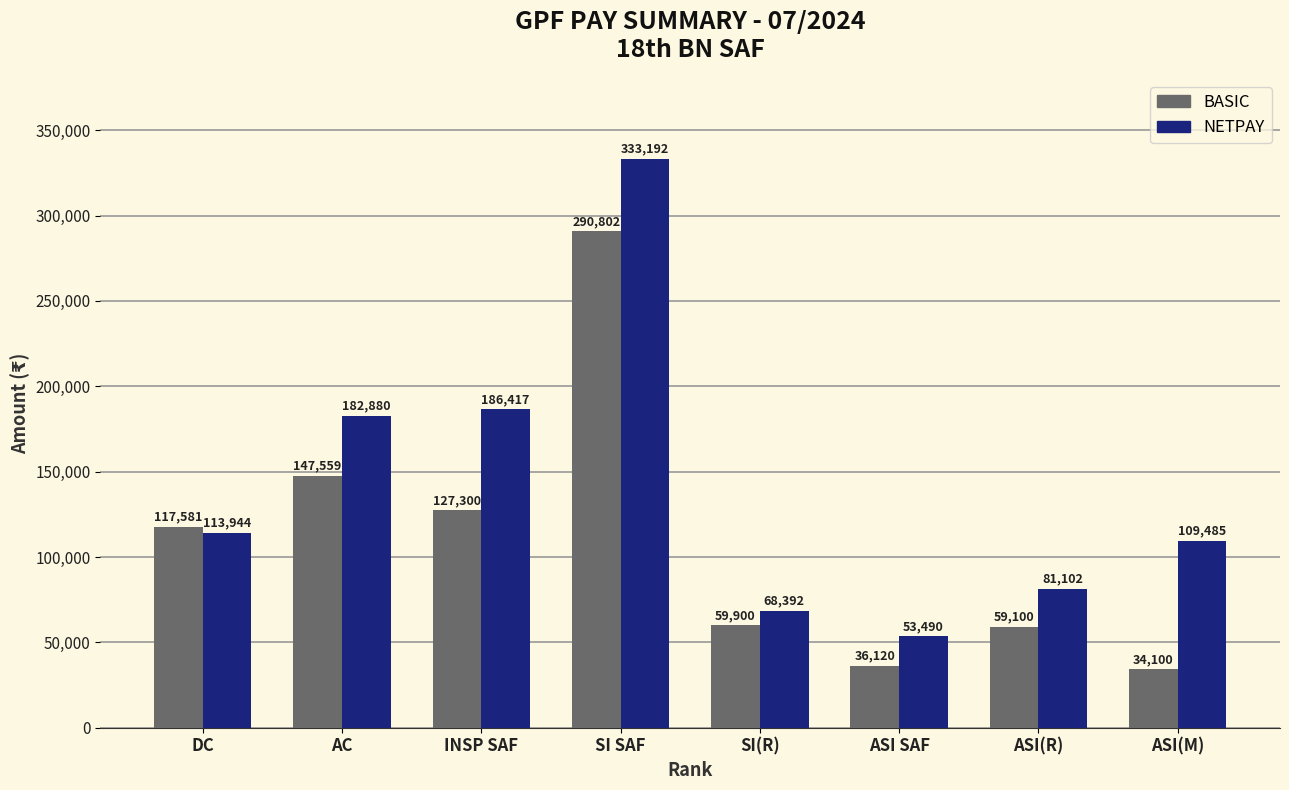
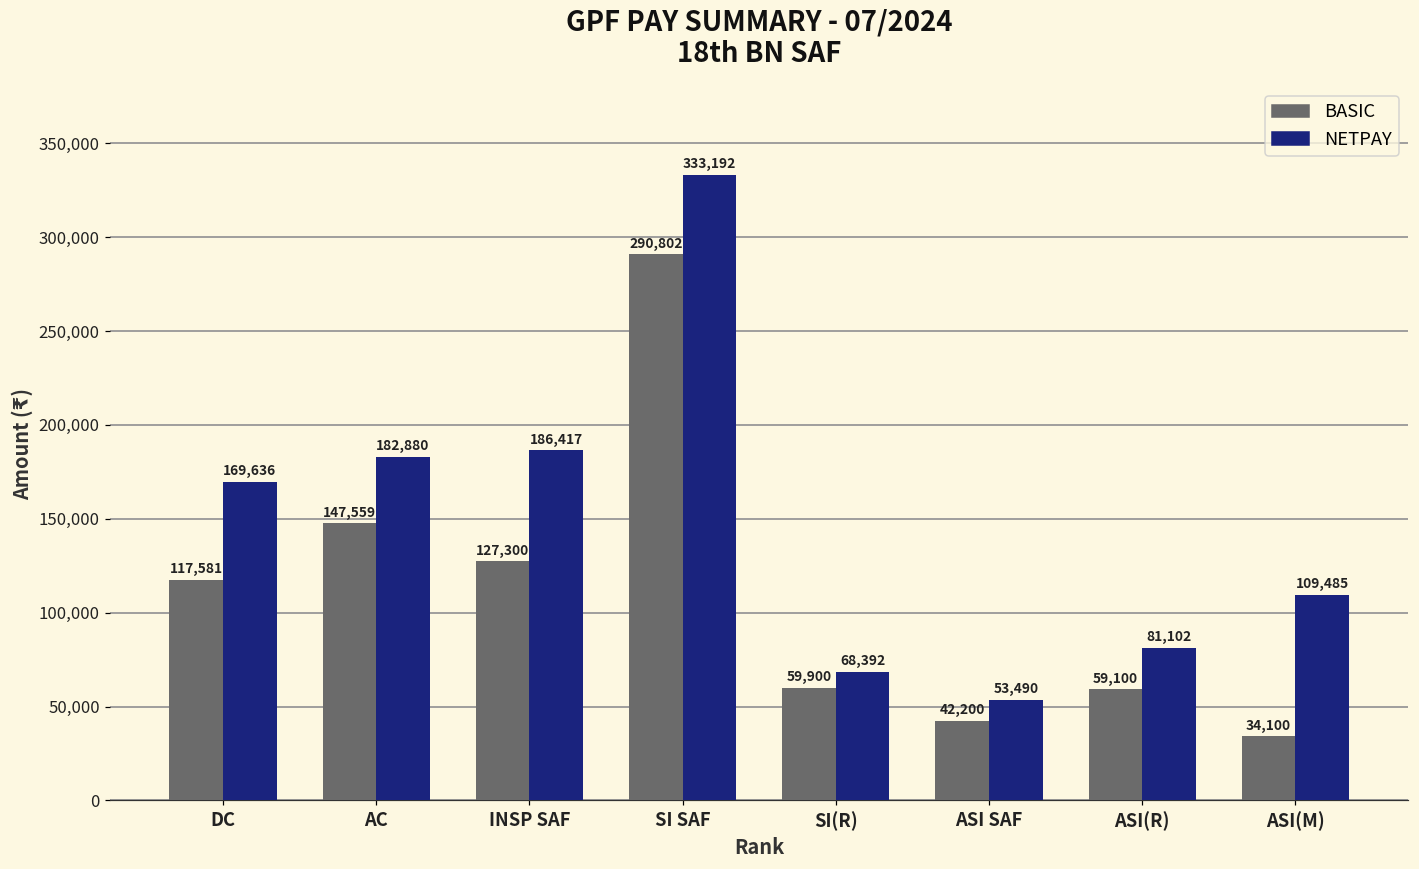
NETPAY, DC: 113,944 -> 169,636
BASIC, ASI SAF: 36,120 -> 42,200
